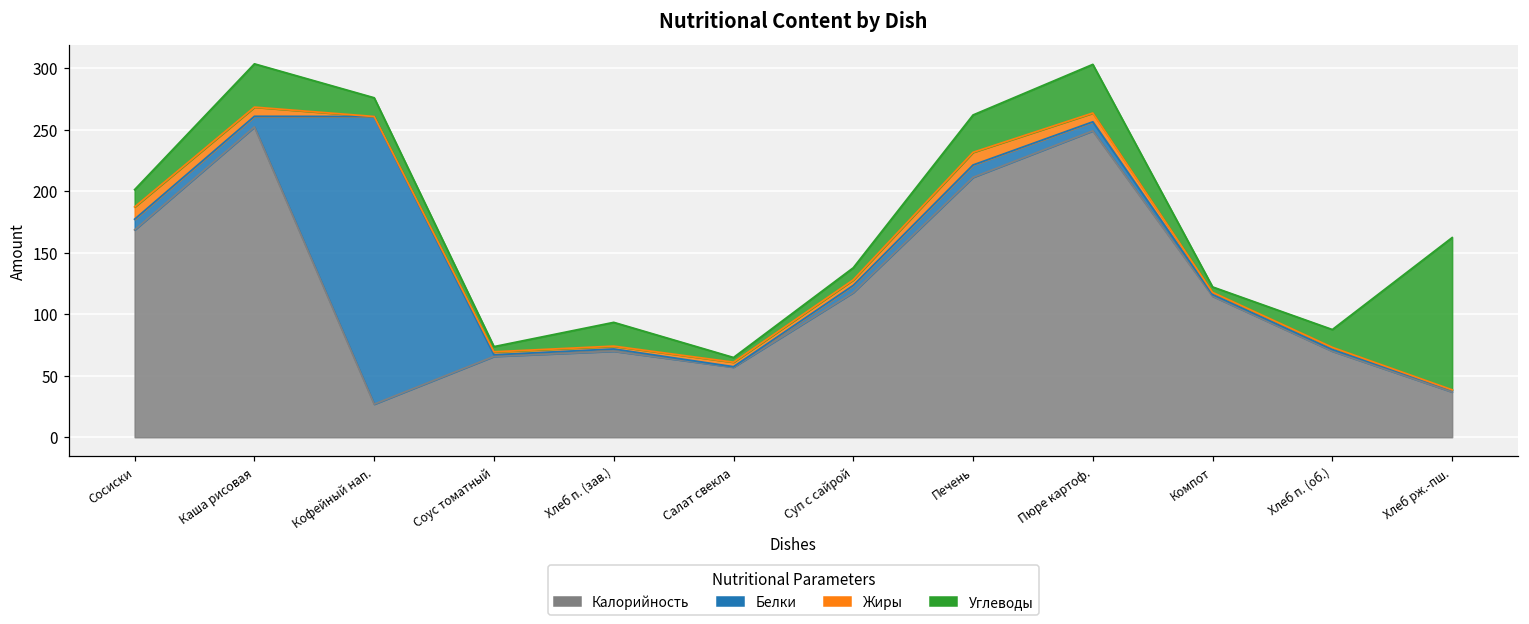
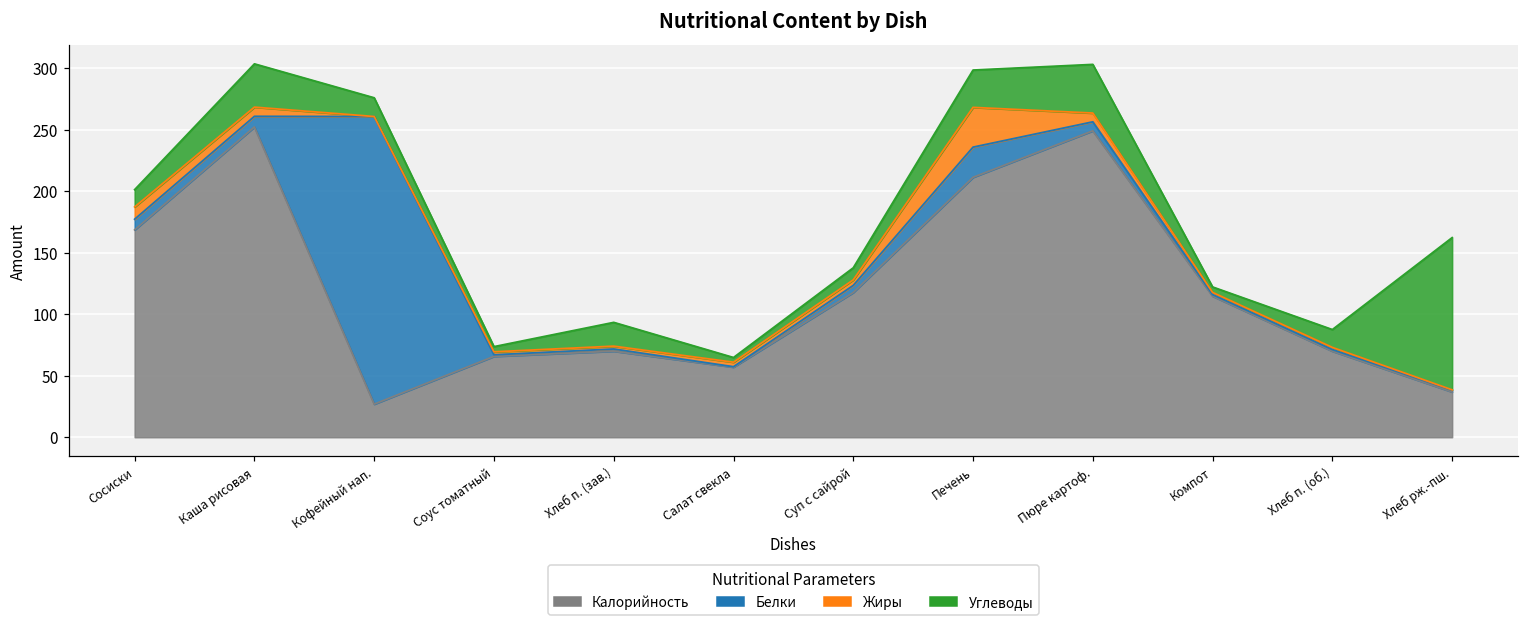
Белки, Печень: 10 -> 25
Жиры, Печень: 10 -> 32
